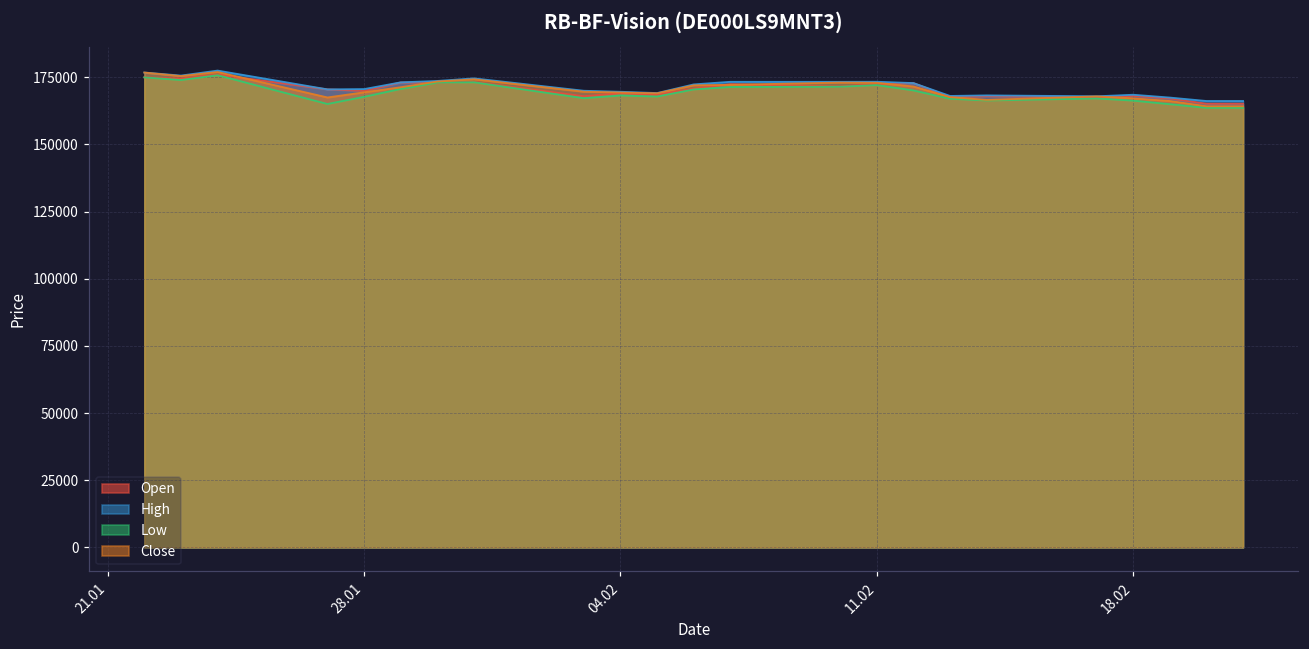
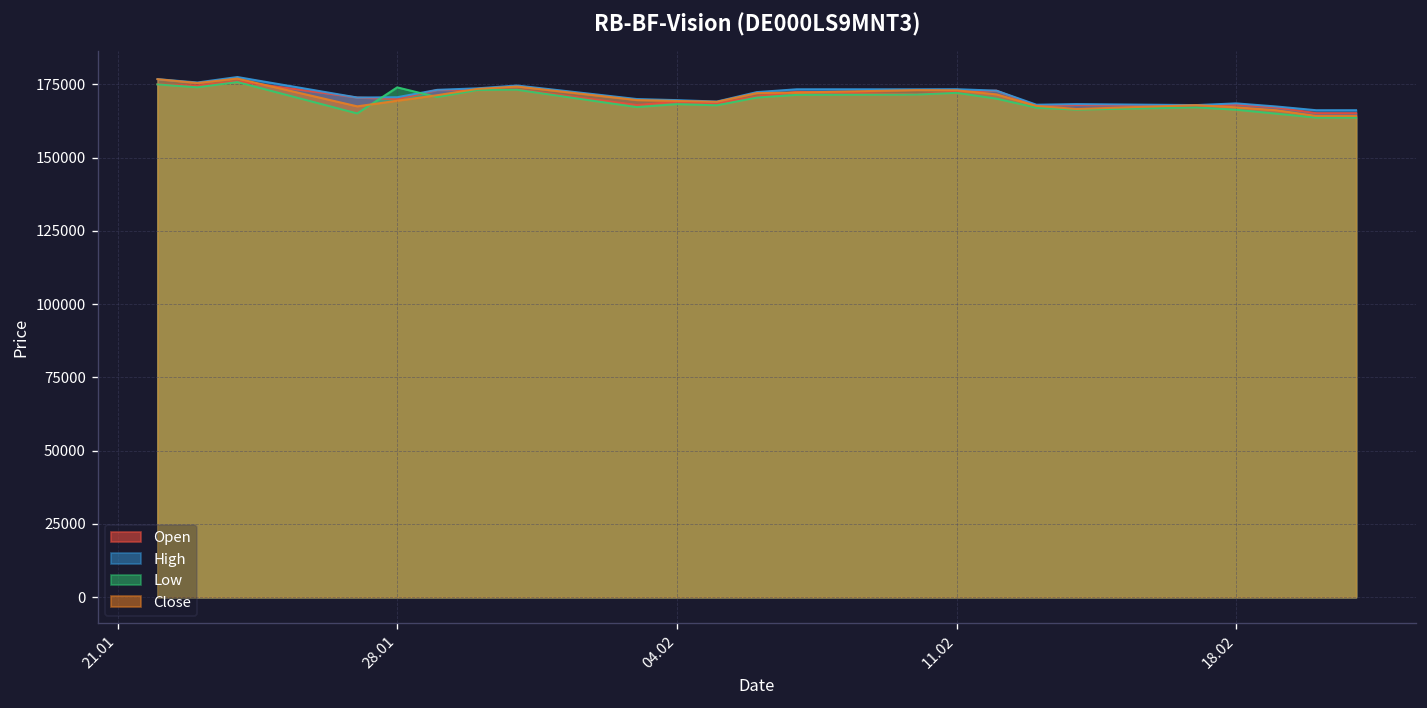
Low, 28.01: 168000 -> 174000
